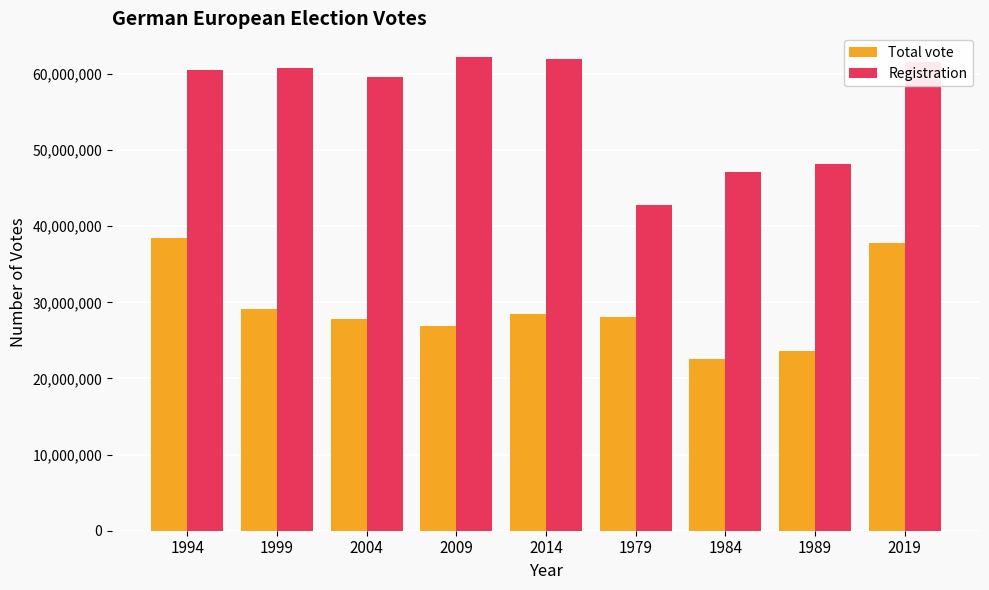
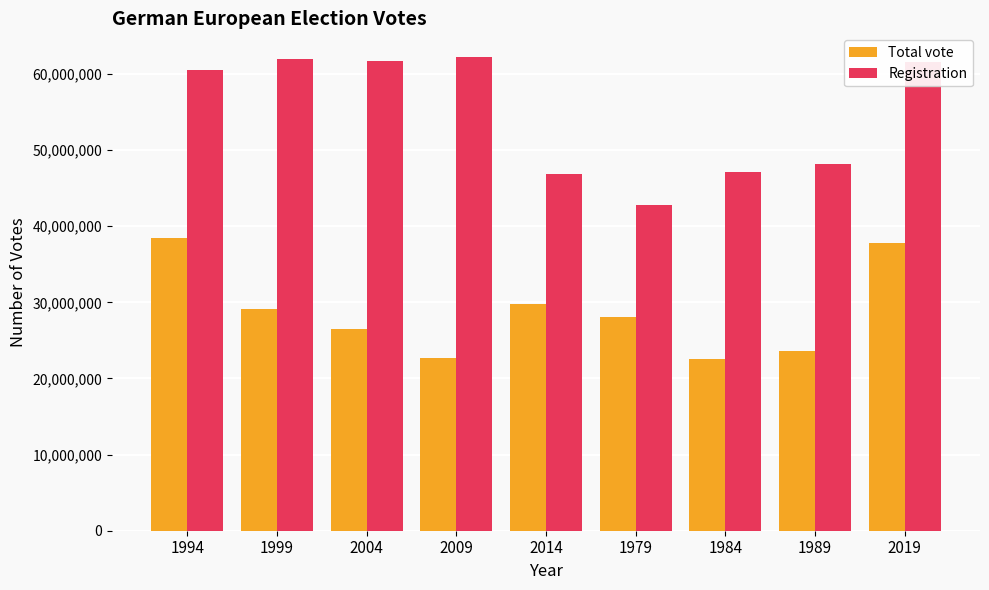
Registration, 1999: 61,000,000 -> 62,000,000
Total vote, 2004: 28,000,000 -> 27,000,000
Registration, 2004: 60,000,000 -> 62,000,000
Total vote, 2009: 27,000,000 -> 23,000,000
Total vote, 2014: 28,000,000 -> 30,000,000
Registration, 2014: 62,000,000 -> 47,000,000
